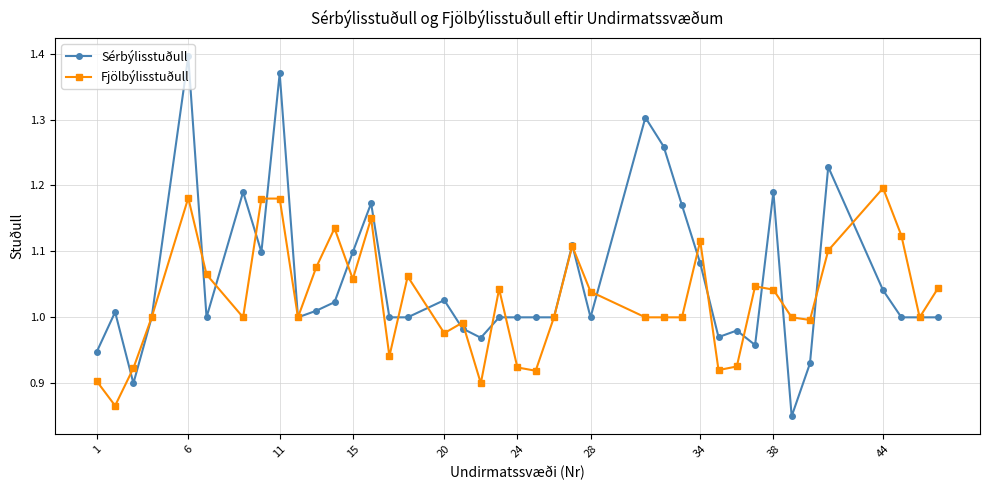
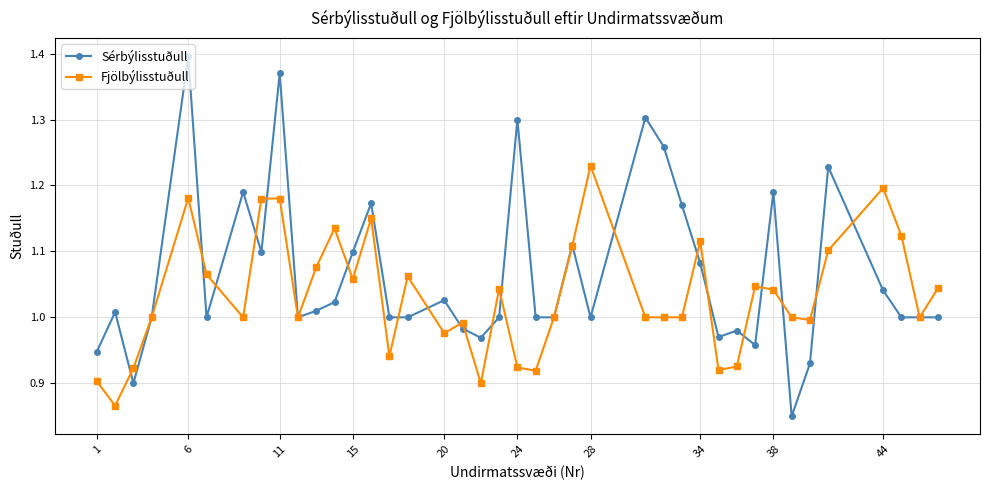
Sérbýlisstuðull, 24: 1.0 -> 1.3
Fjölbýlisstuðull, 28: 1.04 -> 1.23
